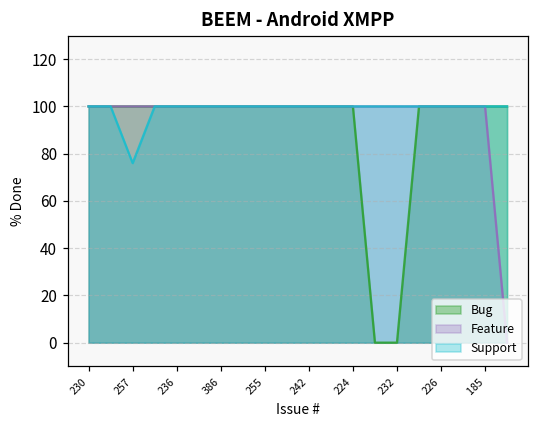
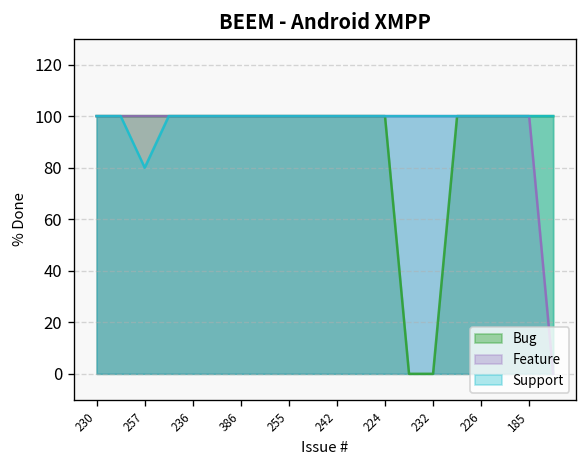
Support, 257: 76 -> 80
